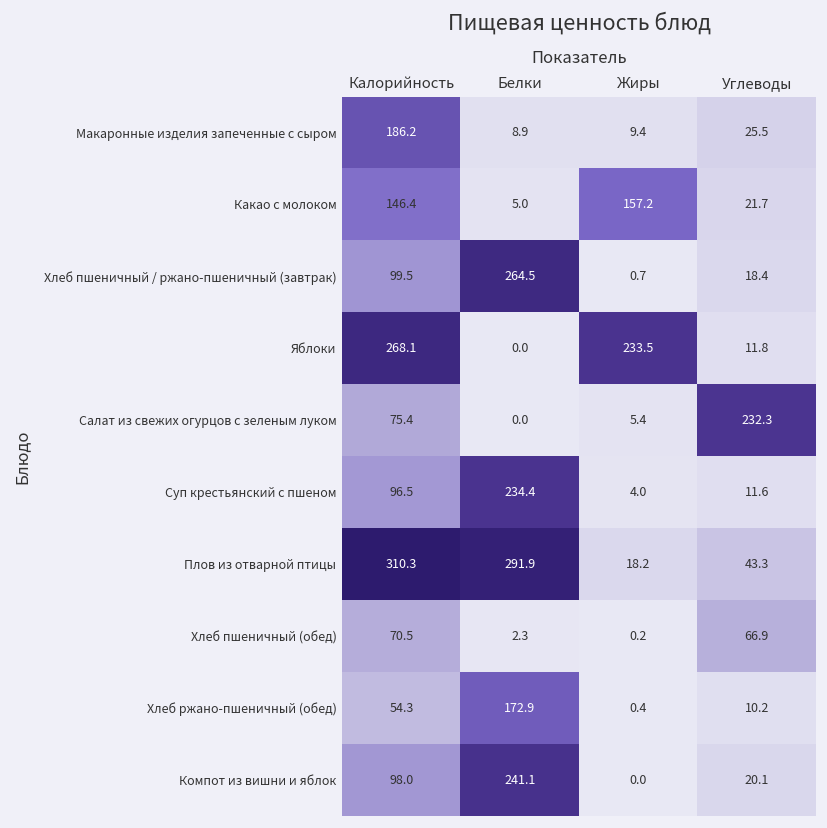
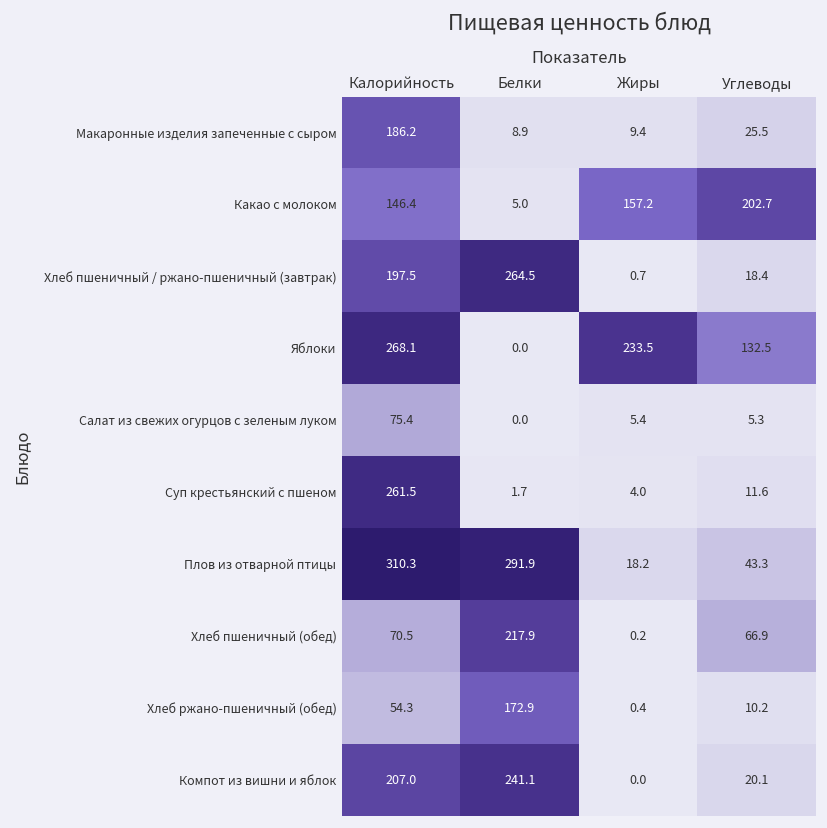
Какао с молоком, Углеводы: 21.7 -> 202.7
Хлеб пшеничный / ржано-пшеничный (завтрак), Калорийность: 99.5 -> 197.5
Яблоки, Углеводы: 11.8 -> 132.5
Салат из свежих огурцов с зеленым луком, Углеводы: 232.3 -> 5.3
Суп крестьянский с пшеном, Калорийность: 96.5 -> 261.5
Суп крестьянский с пшеном, Белки: 234.4 -> 1.7
Хлеб пшеничный (обед), Белки: 2.3 -> 217.9
Компот из вишни и яблок, Калорийность: 98.0 -> 207.0
